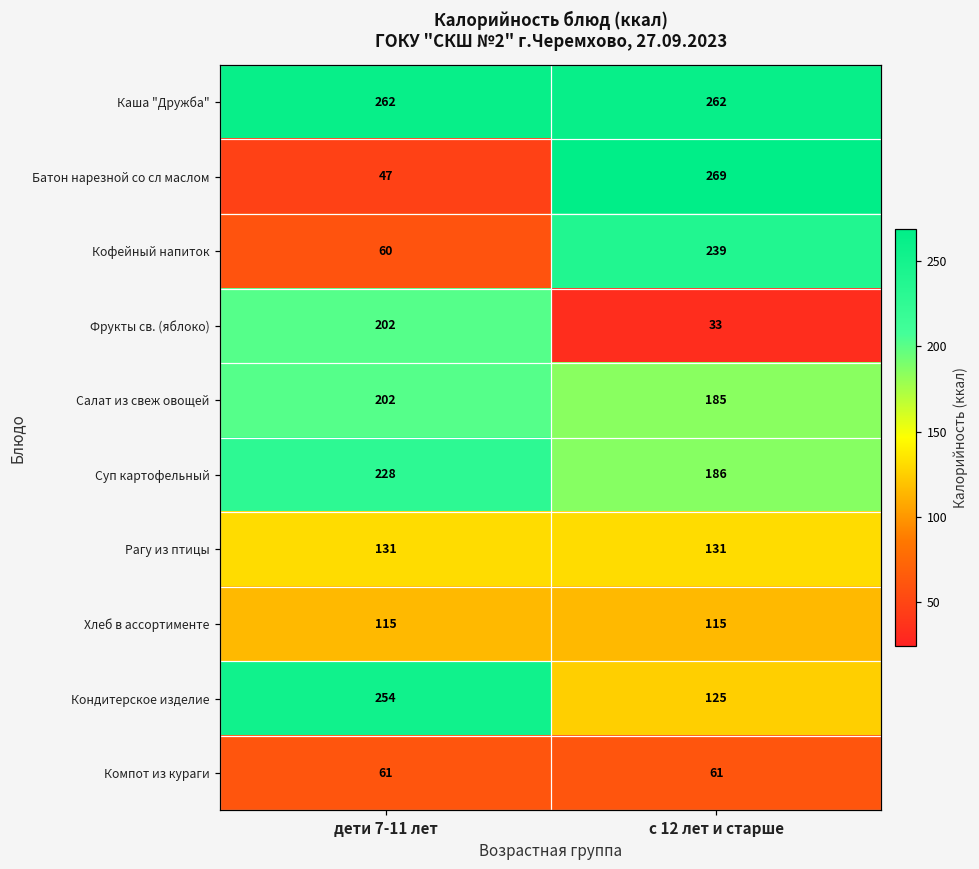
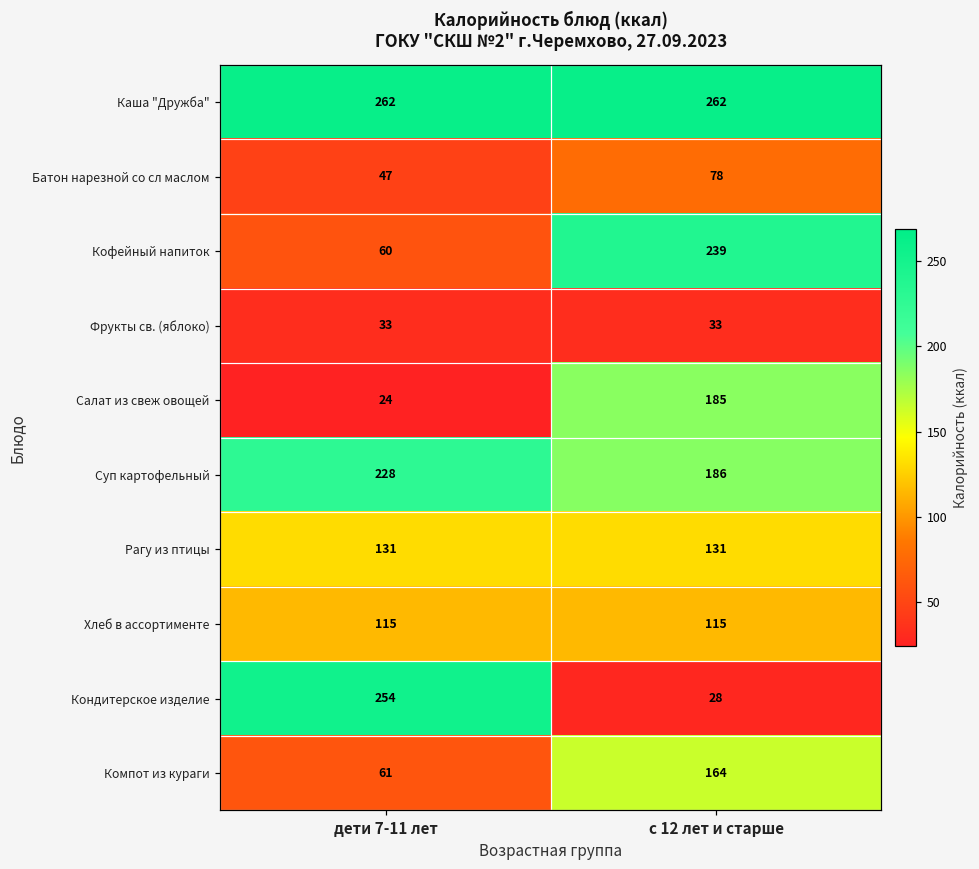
Батон нарезной со сл маслом, с 12 лет и старше: 269 -> 78
Фрукты св. (яблоко), дети 7-11 лет: 202 -> 33
Салат из свеж овощей, дети 7-11 лет: 202 -> 24
Кондитерское изделие, с 12 лет и старше: 125 -> 28
Компот из кураги, с 12 лет и старше: 61 -> 164
